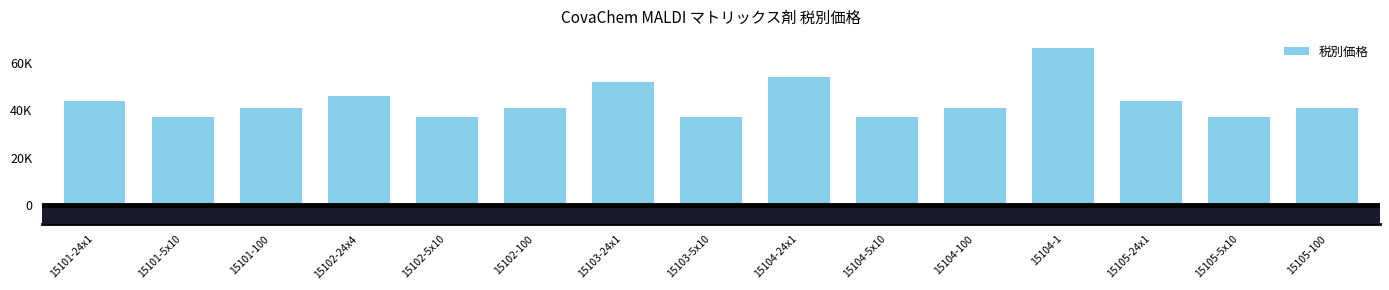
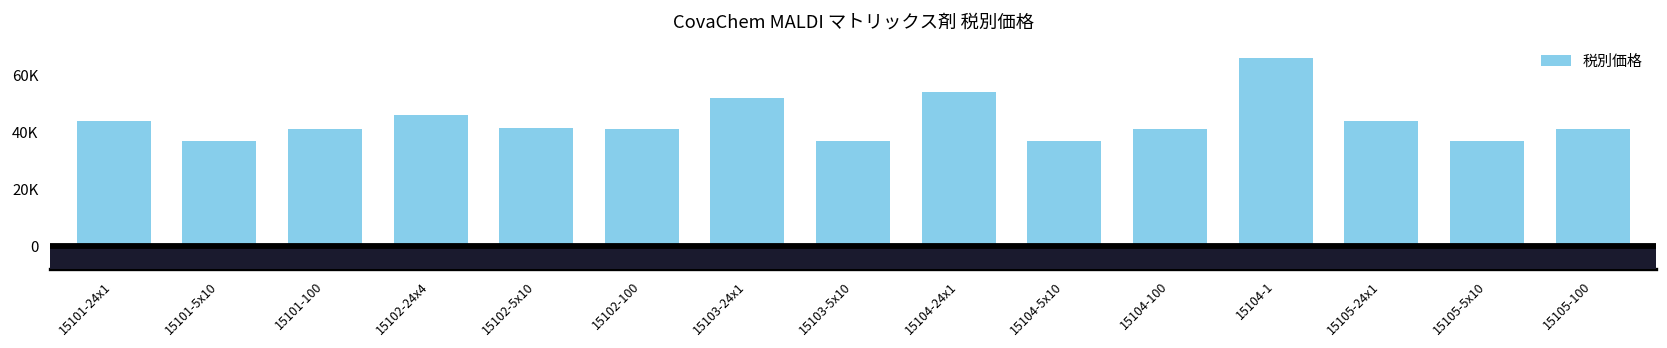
15102-5x10: 37000 -> 42000
